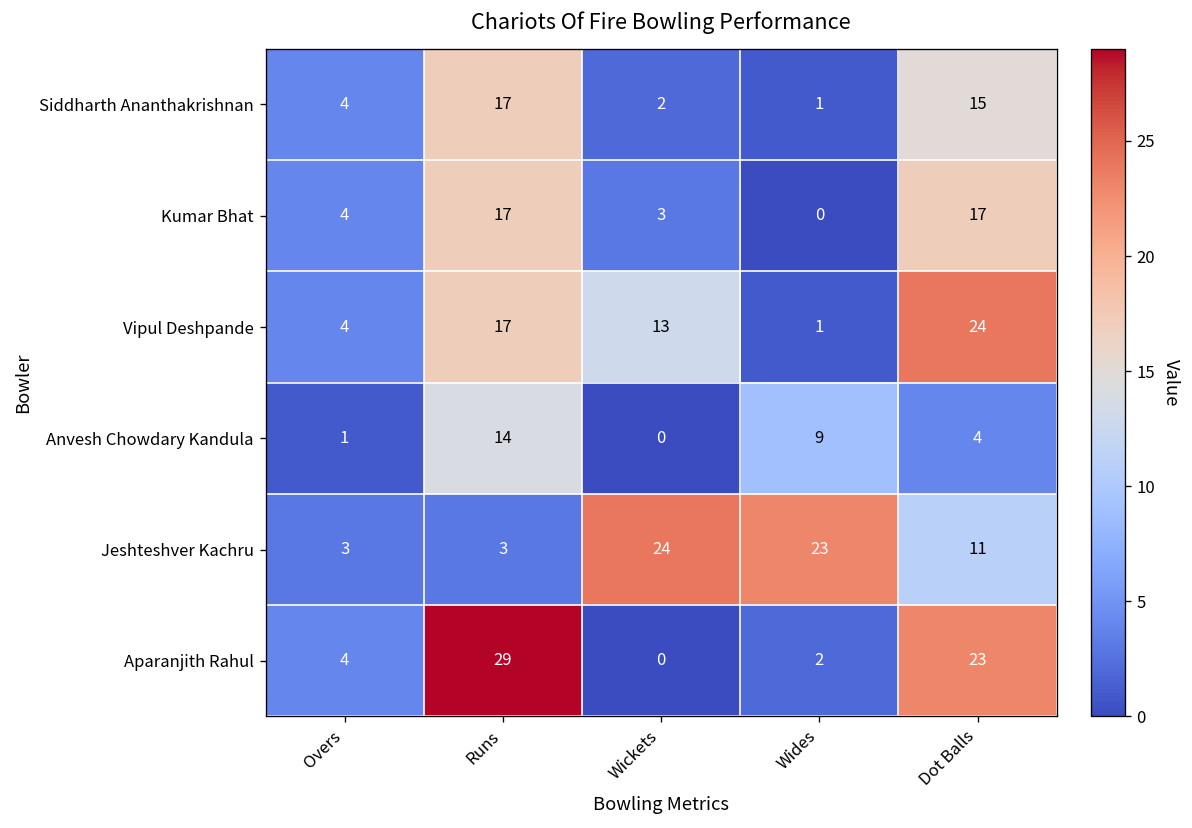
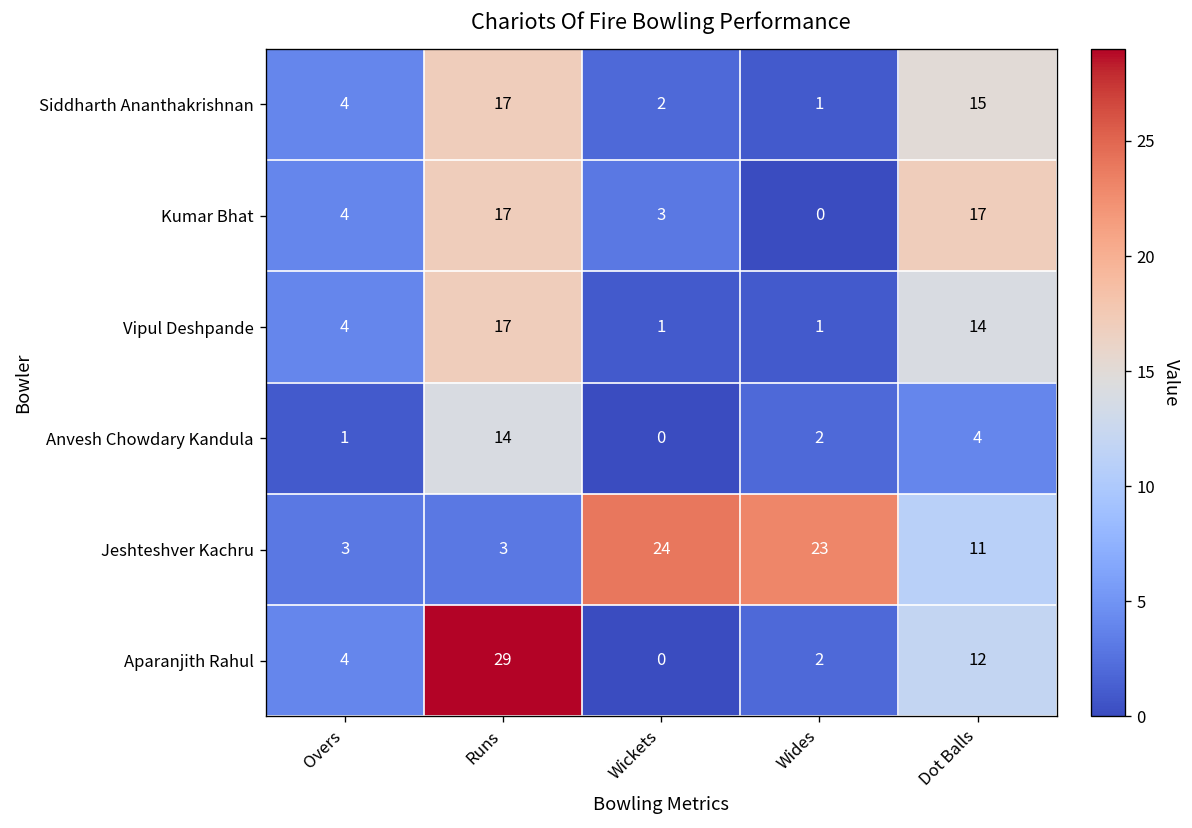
Vipul Deshpande, Wickets: 13 -> 1
Vipul Deshpande, Dot Balls: 24 -> 14
Anvesh Chowdary Kandula, Wides: 9 -> 2
Aparanjith Rahul, Dot Balls: 23 -> 12
